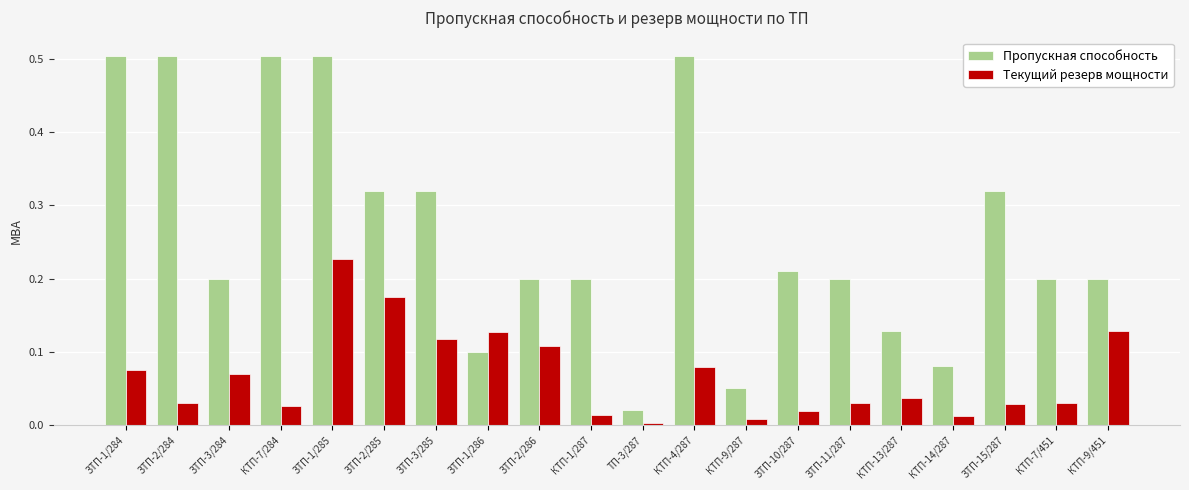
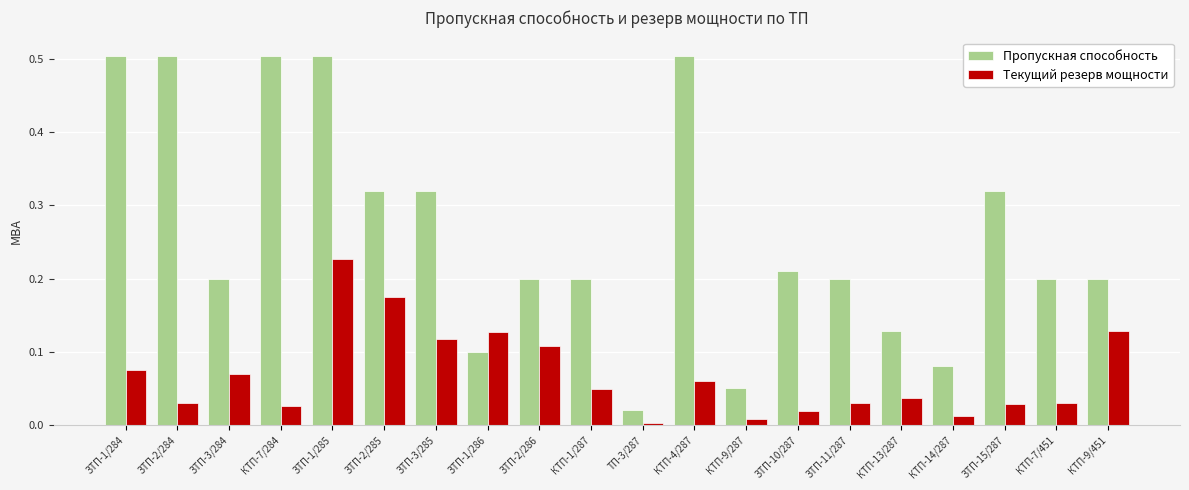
Текущий резерв мощности, КТП-1/287: 0.01 -> 0.05
Текущий резерв мощности, КТП-4/287: 0.08 -> 0.06
